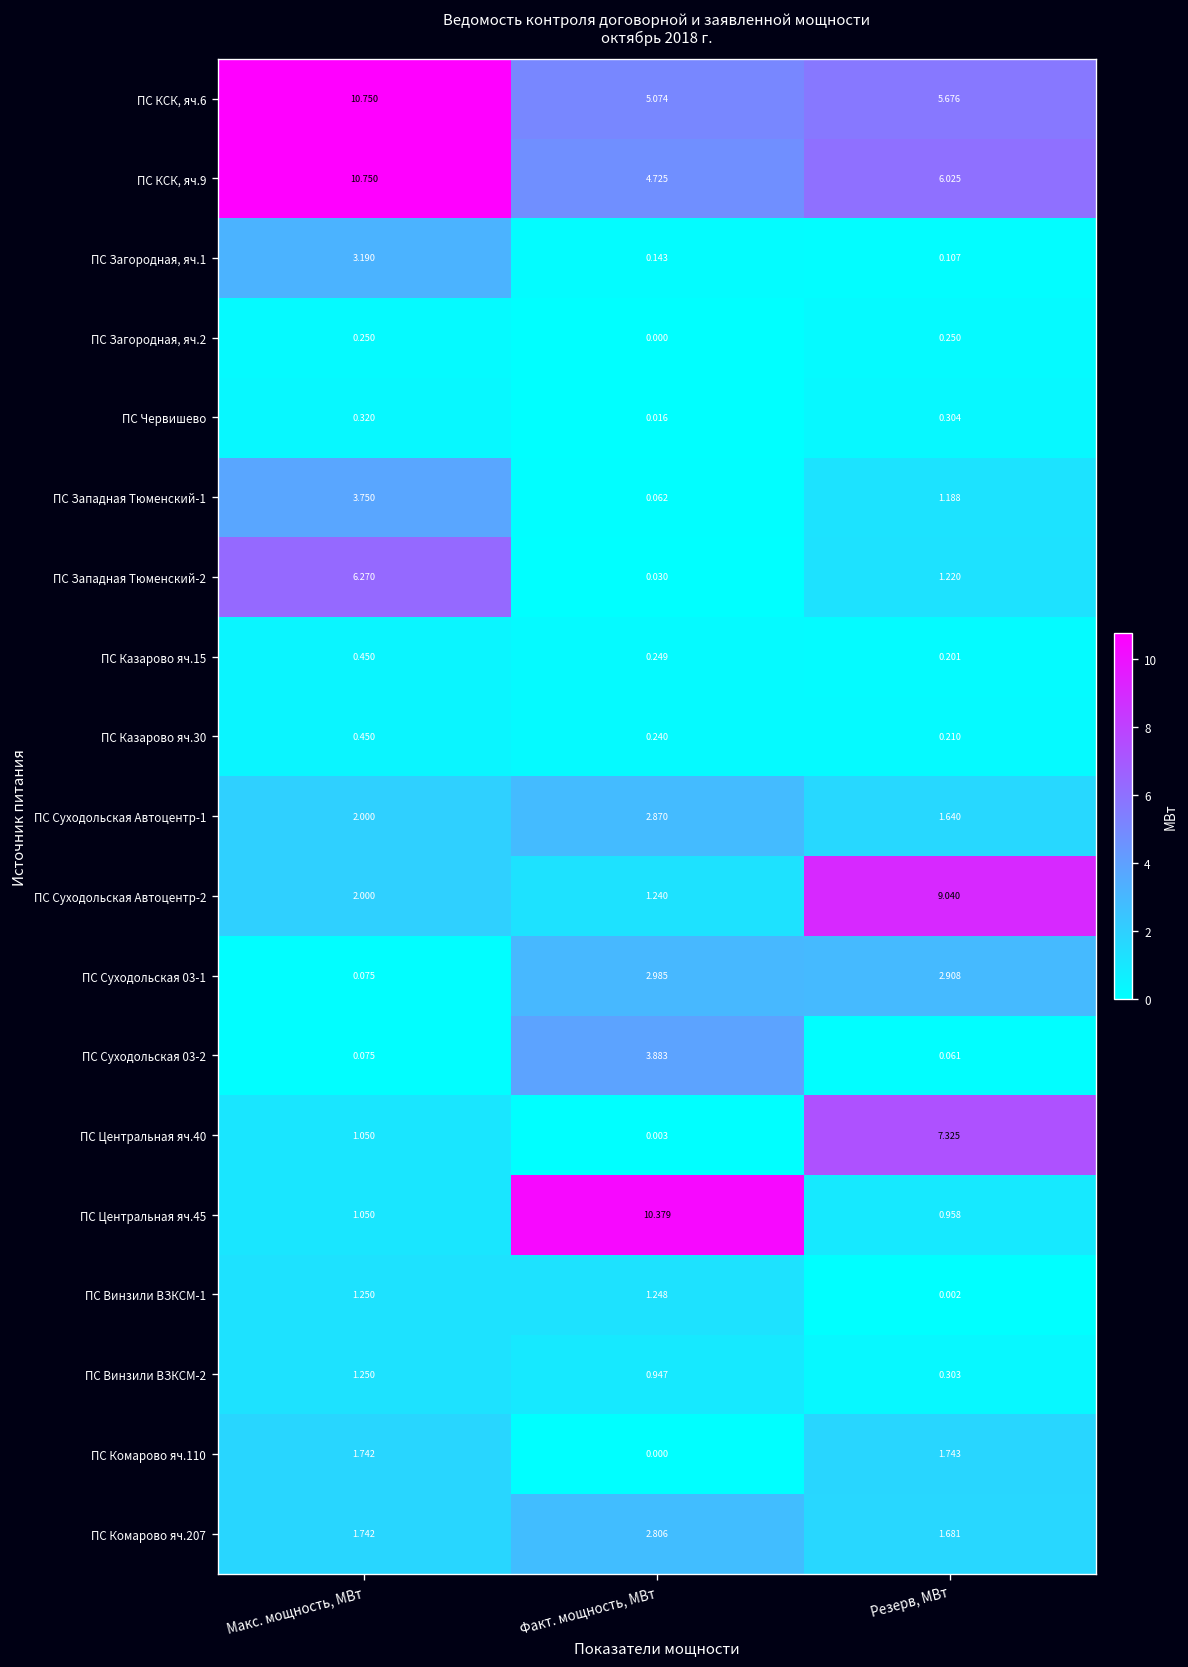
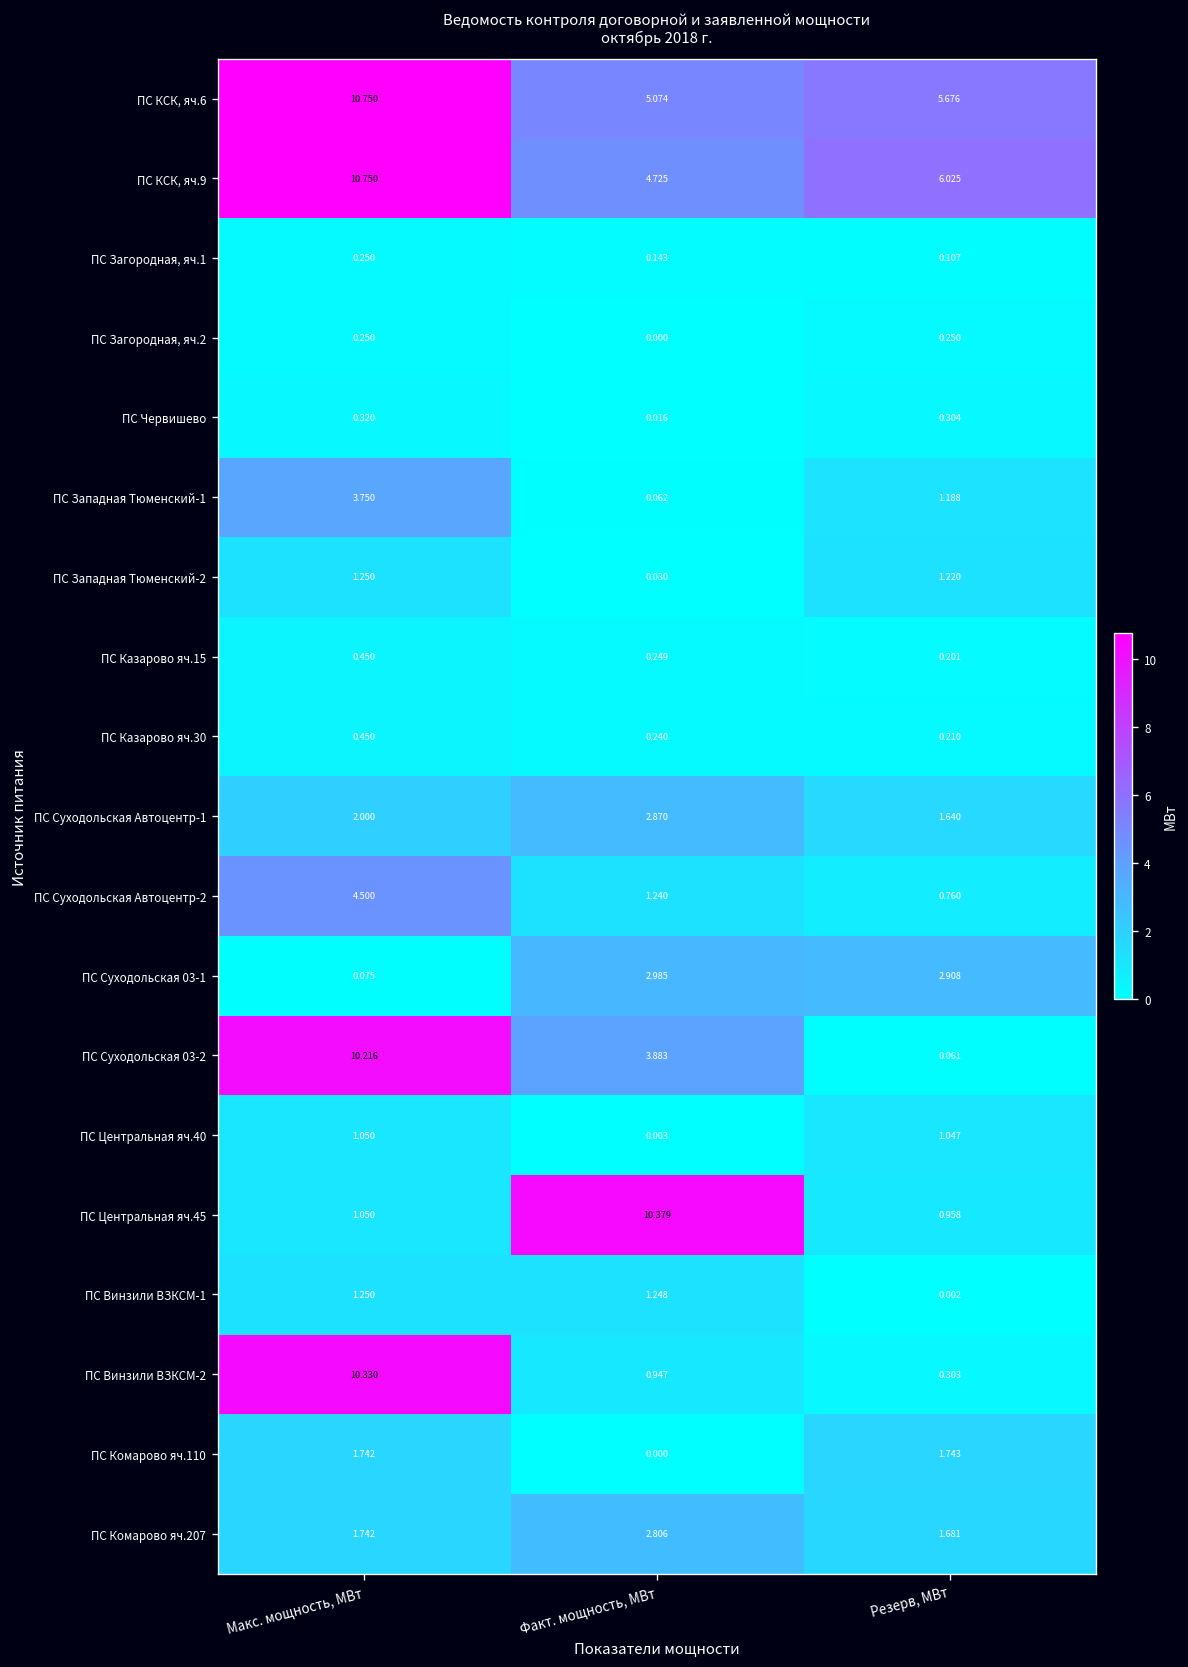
ПС Загородная, яч.1, Макс. мощность, МВт: 3.190 -> 0.250
ПС Западная Тюменский-2, Макс. мощность, МВт: 6.270 -> 1.250
ПС Суходольская Автоцентр-2, Макс. мощность, МВт: 2.000 -> 4.500
ПС Суходольская Автоцентр-2, Резерв, МВт: 9.040 -> 0.760
ПС Суходольская 03-2, Макс. мощность, МВт: 0.075 -> 10.216
ПС Центральная яч.40, Резерв, МВт: 7.325 -> 1.047
ПС Винзили ВЗКСМ-2, Макс. мощность, МВт: 1.250 -> 10.330
